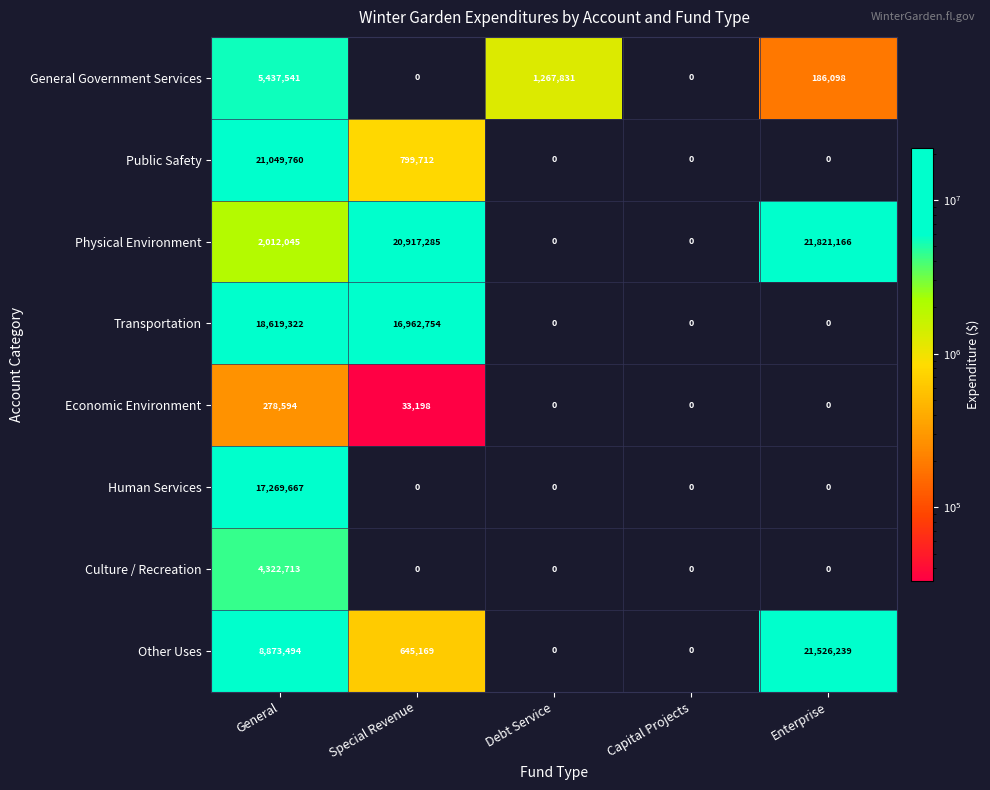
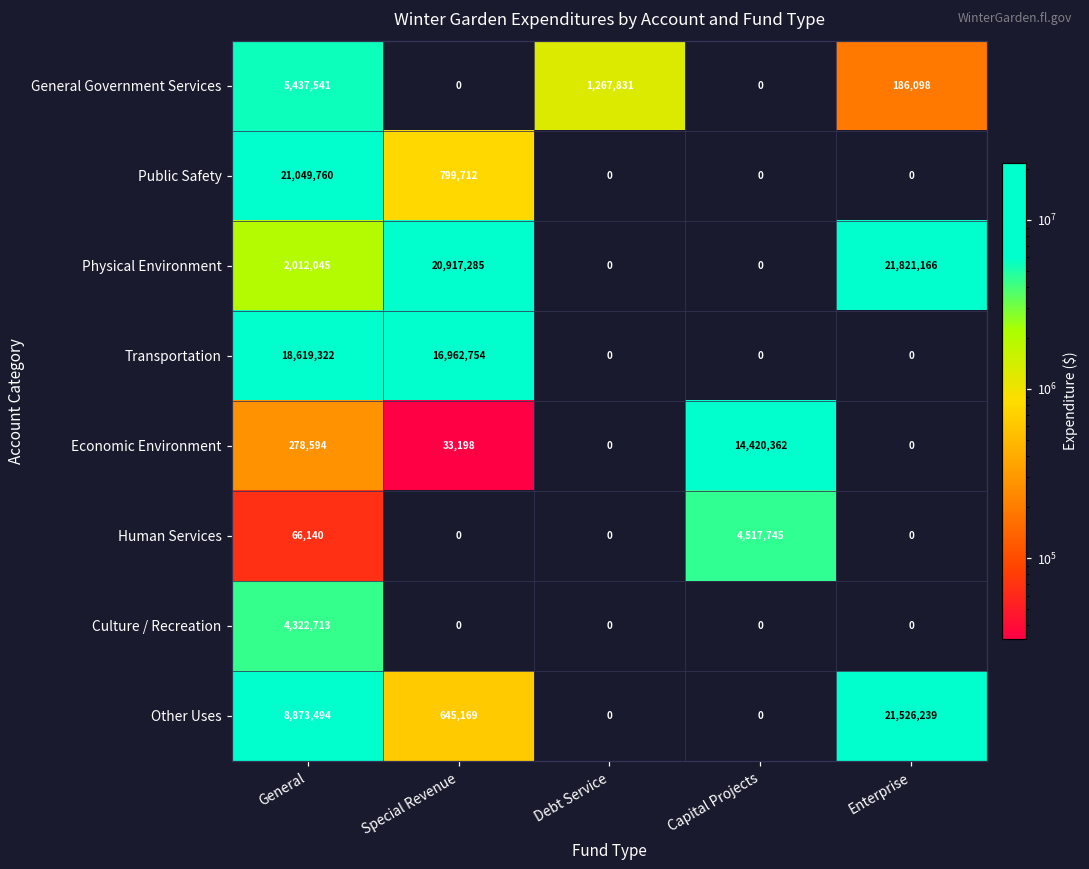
Economic Environment, Capital Projects: 0 -> 14,420,362
Human Services, General: 17,269,667 -> 66,140
Human Services, Capital Projects: 0 -> 4,517,745
